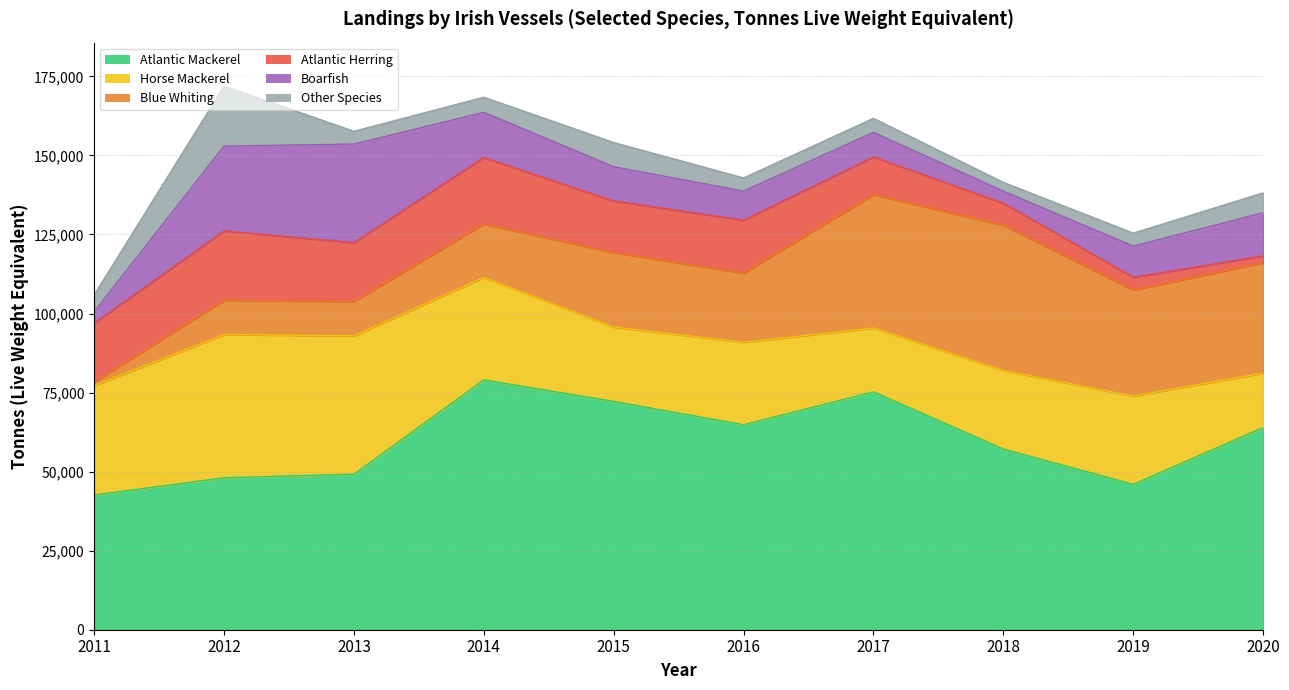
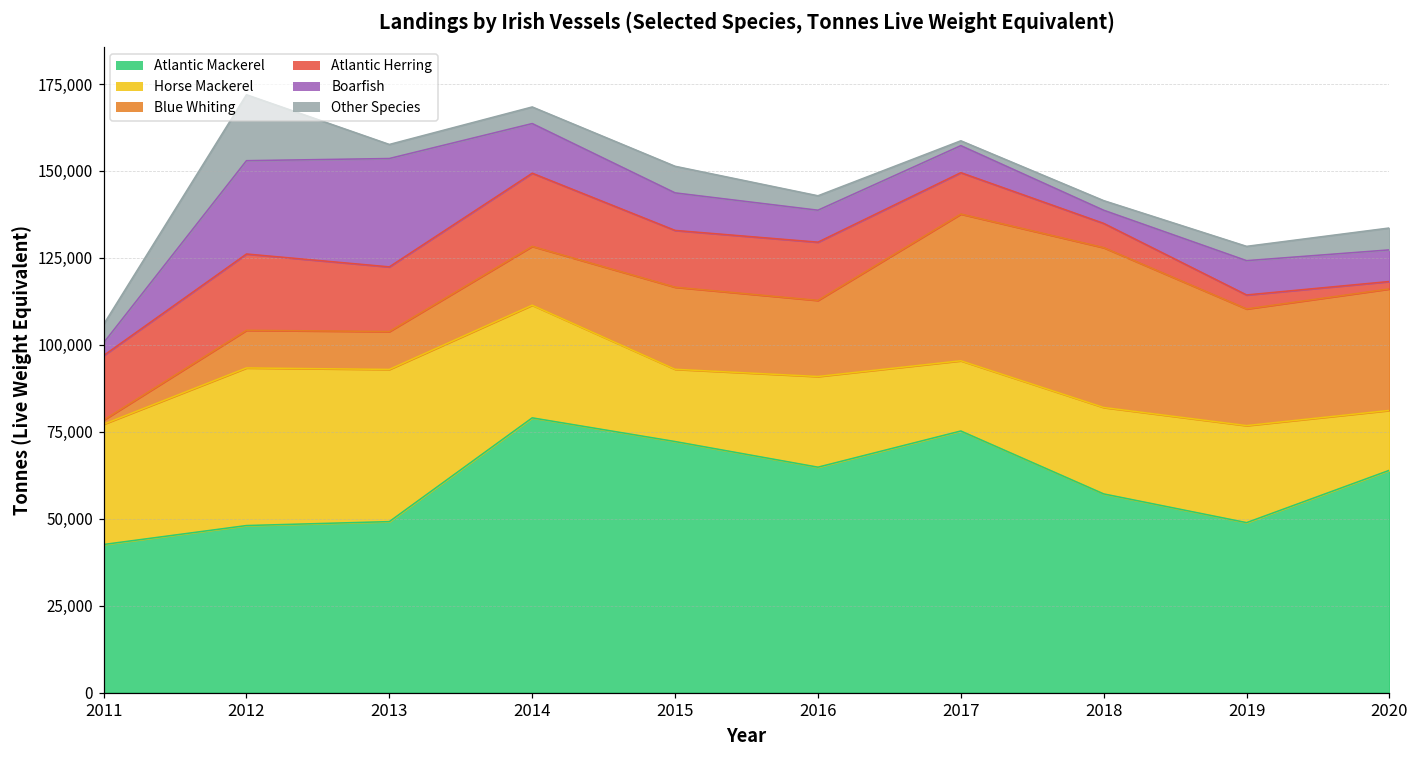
Horse Mackerel, 2015: 23,000 -> 21,000
Other Species, 2017: 4,000 -> 1,000
Atlantic Mackerel, 2019: 46,000 -> 49,000
Boarfish, 2020: 14,000 -> 9,000
